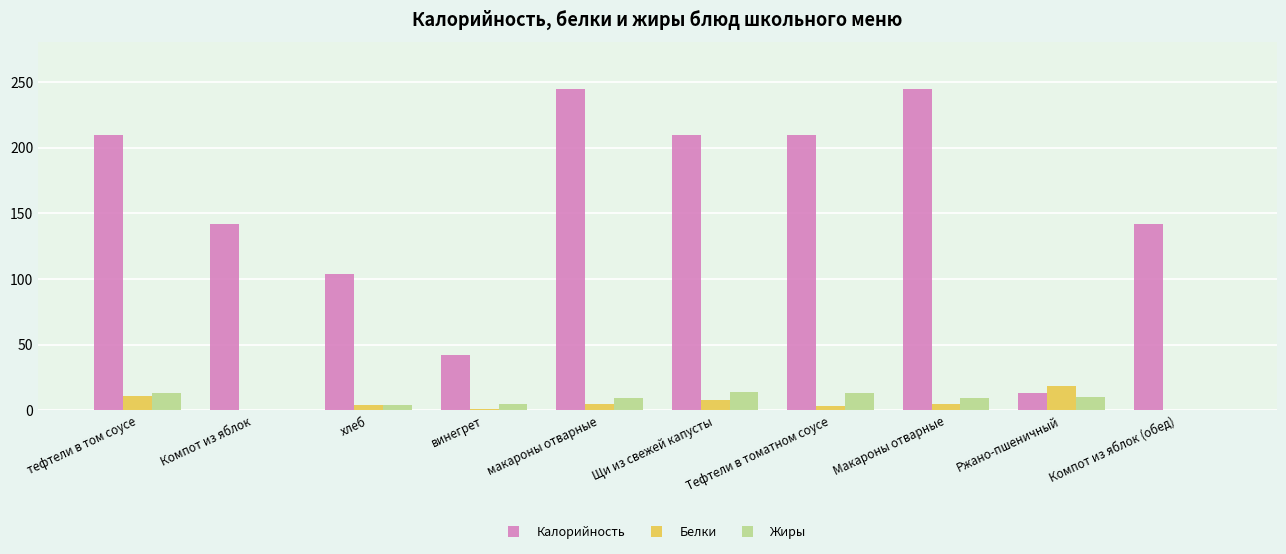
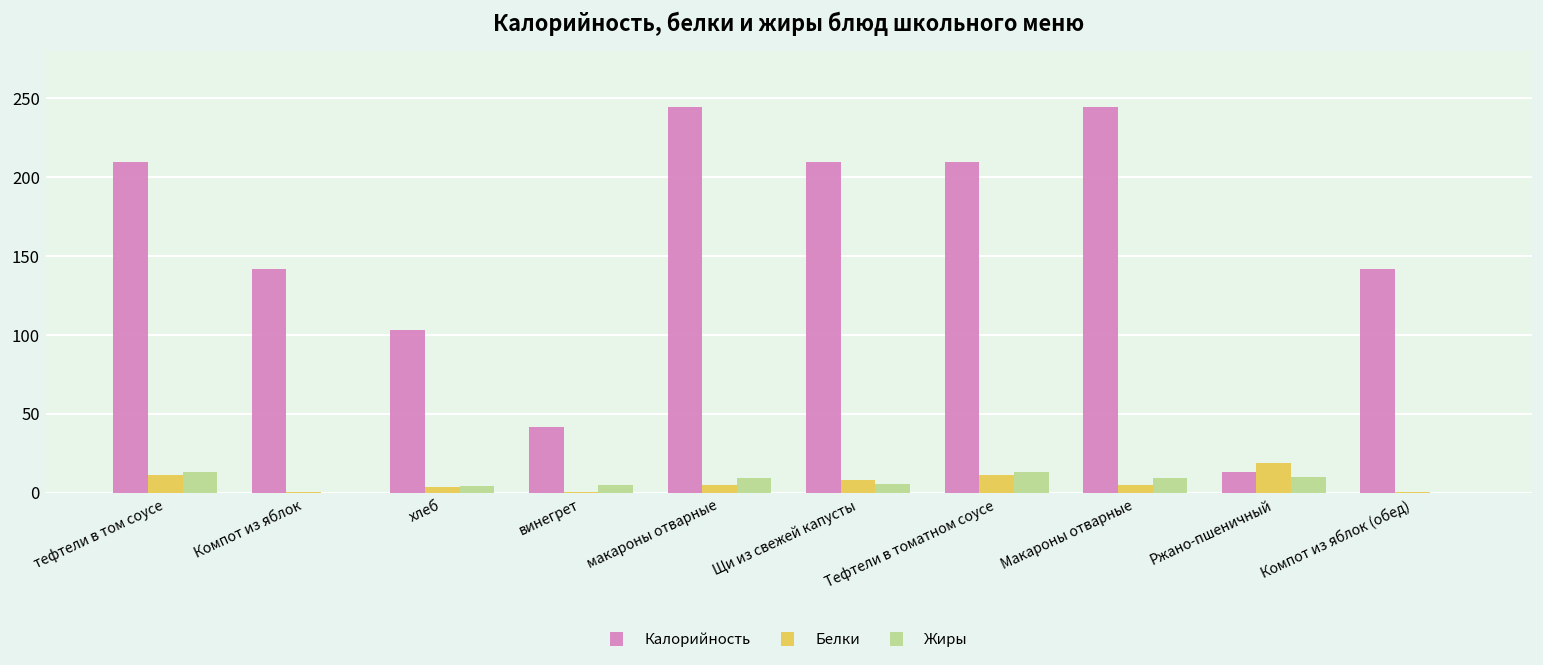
Жиры, Щи из свежей капусты: 14 -> 6
Белки, Тефтели в томатном соусе: 3 -> 11
